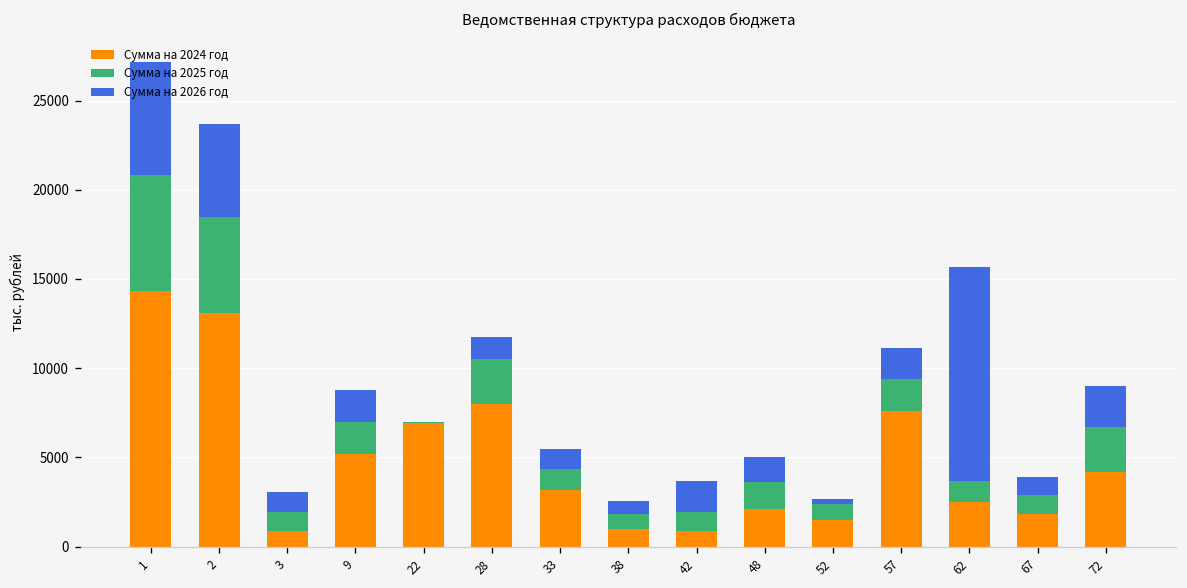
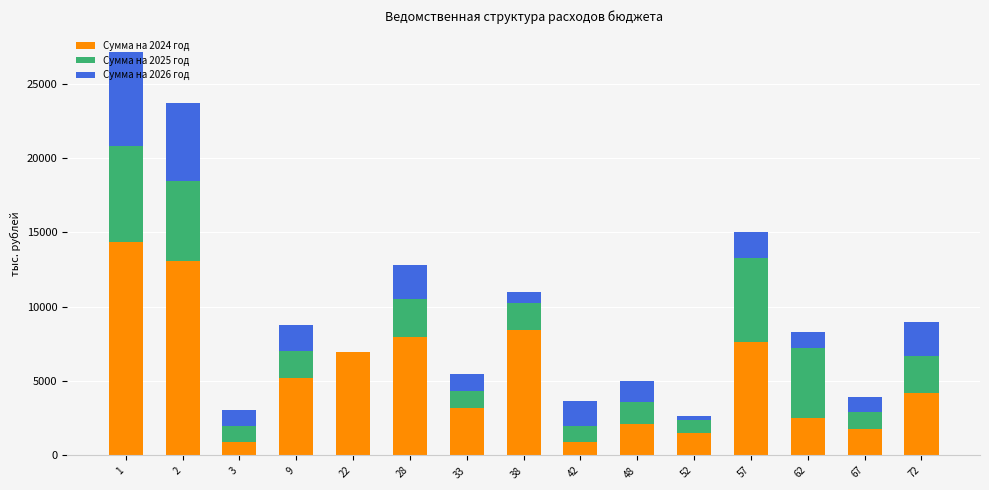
Сумма на 2026 год, 28: 1200 -> 2300
Сумма на 2024 год, 38: 1000 -> 8400
Сумма на 2025 год, 38: 800 -> 1900
Сумма на 2025 год, 57: 1800 -> 5700
Сумма на 2025 год, 62: 1200 -> 4700
Сумма на 2026 год, 62: 12000 -> 1100
